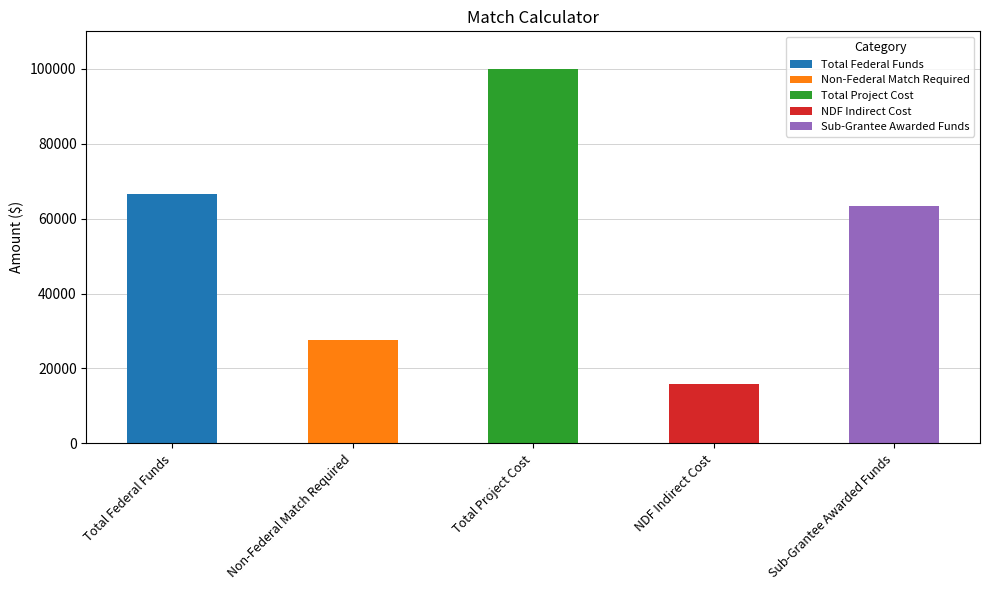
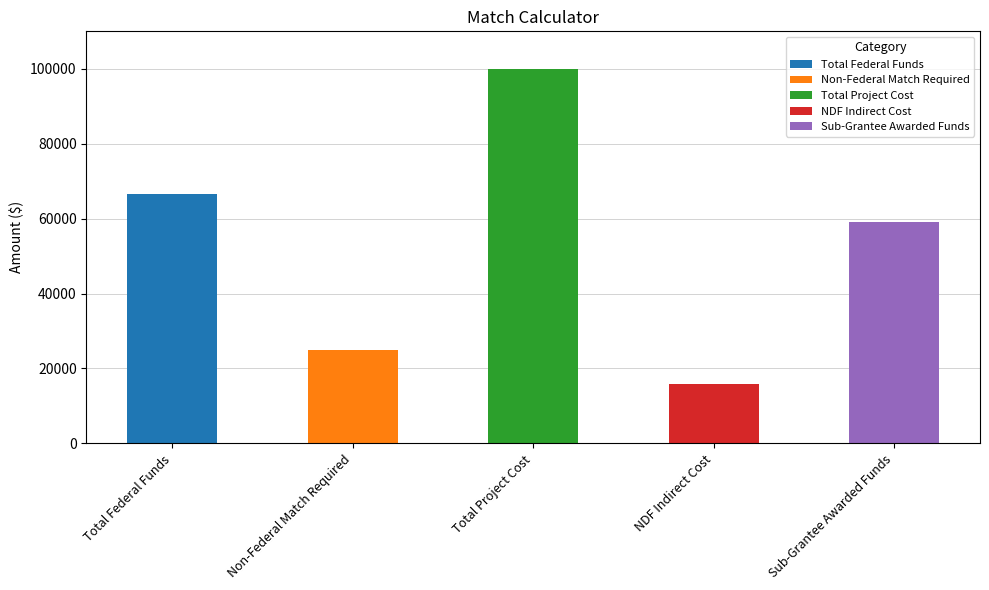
Non-Federal Match Required: 28000 -> 25000
Sub-Grantee Awarded Funds: 63000 -> 59000
